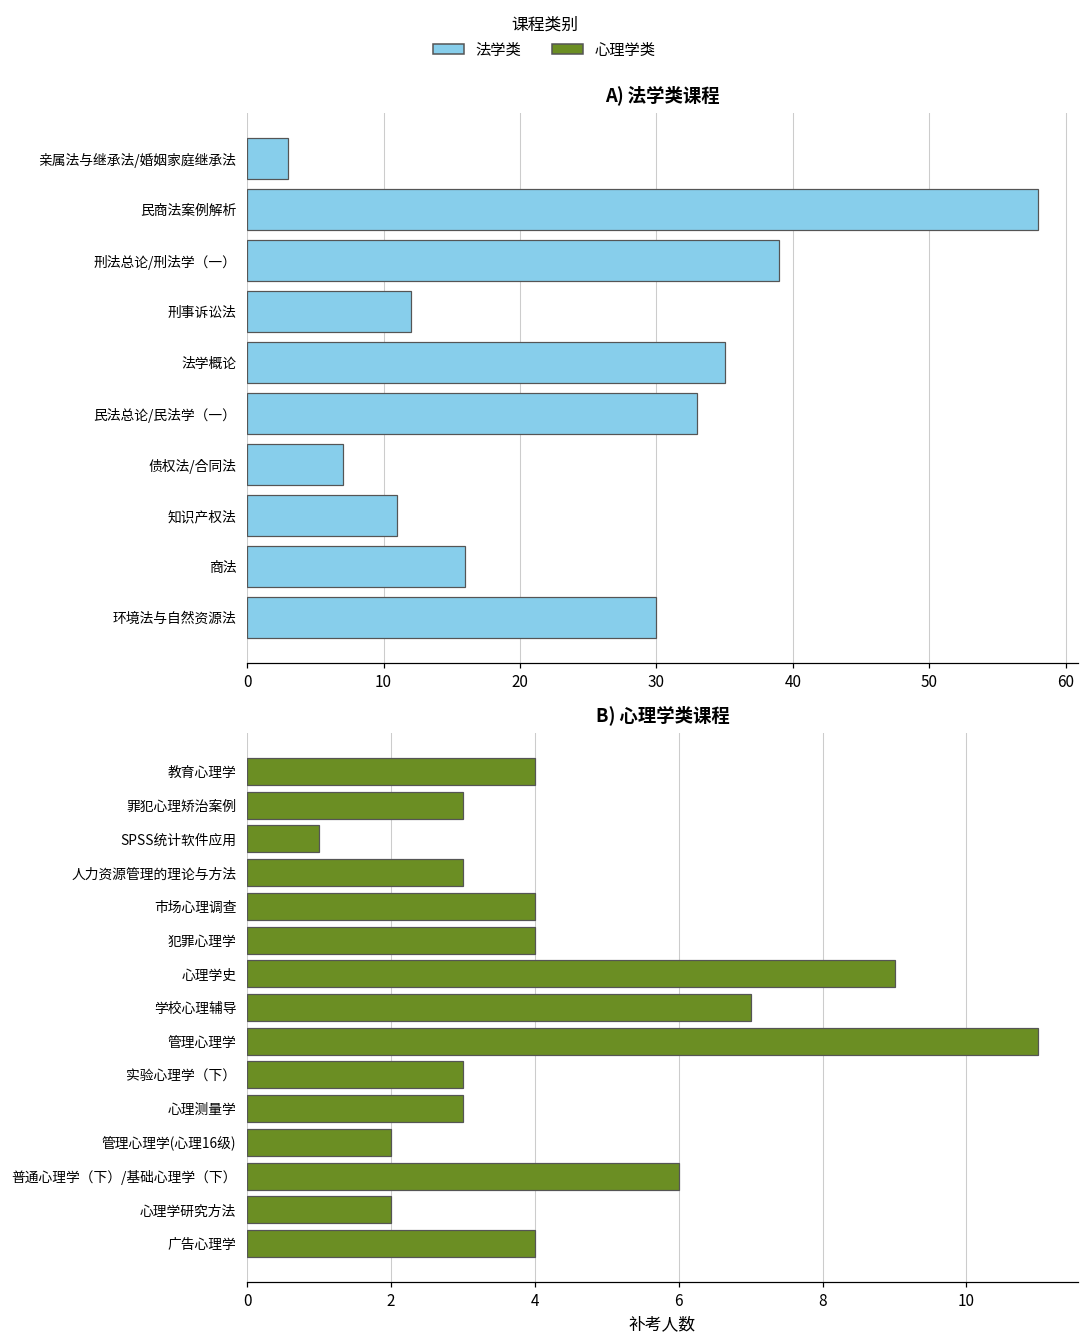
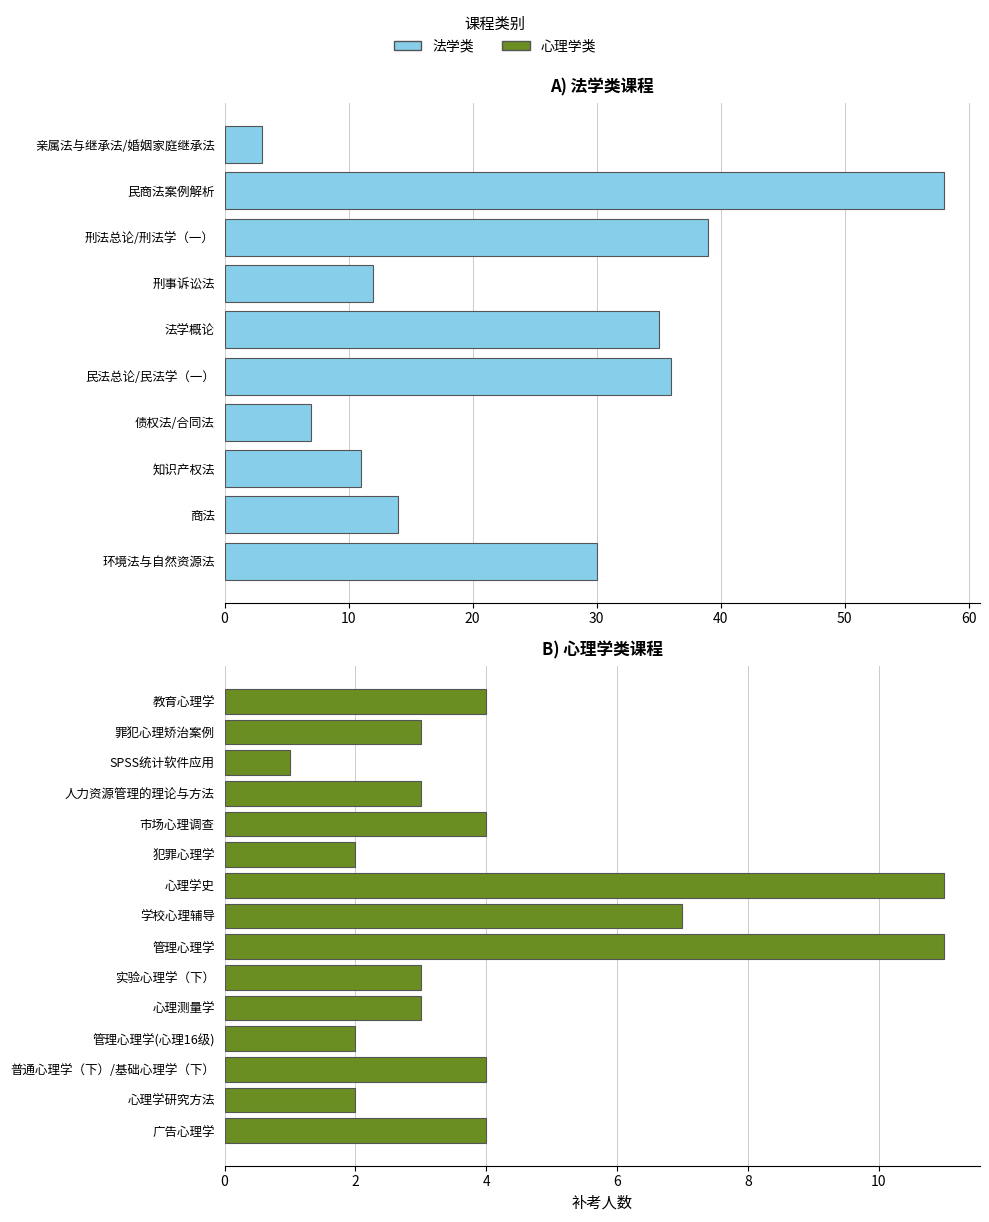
A) 法学类课程, 民法总论/民法学（一）: 33 -> 36
A) 法学类课程, 商法: 16 -> 14
B) 心理学类课程, 犯罪心理学: 4 -> 2
B) 心理学类课程, 心理学史: 9 -> 11
B) 心理学类课程, 普通心理学（下）/基础心理学（下）: 6 -> 4
